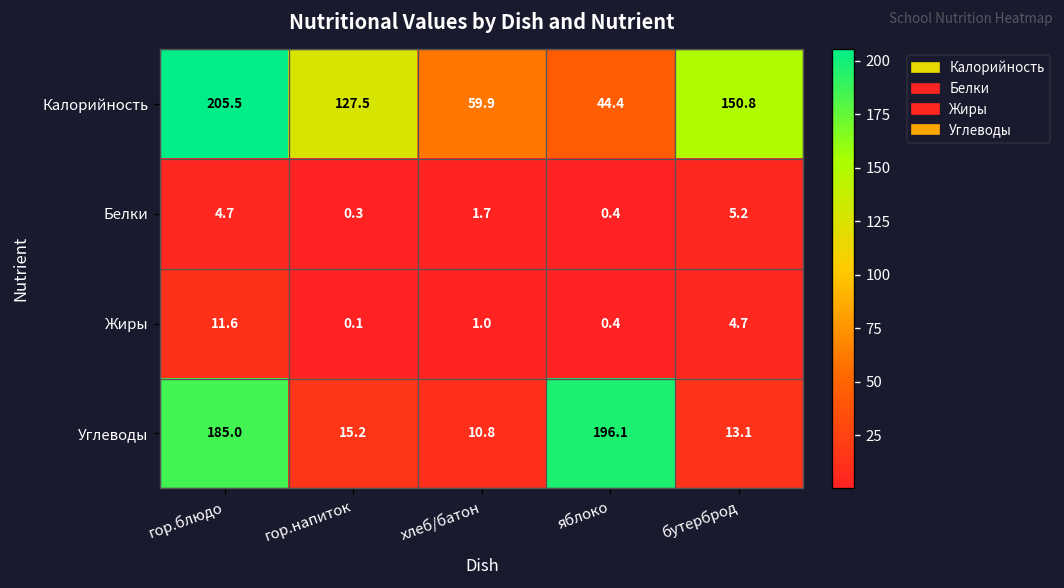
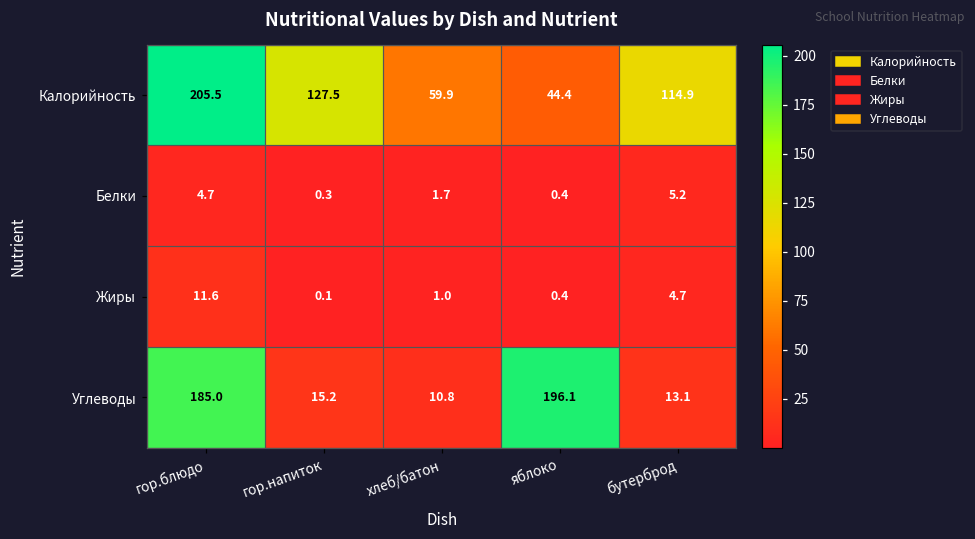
Калорийность, бутерброд: 150.8 -> 114.9
